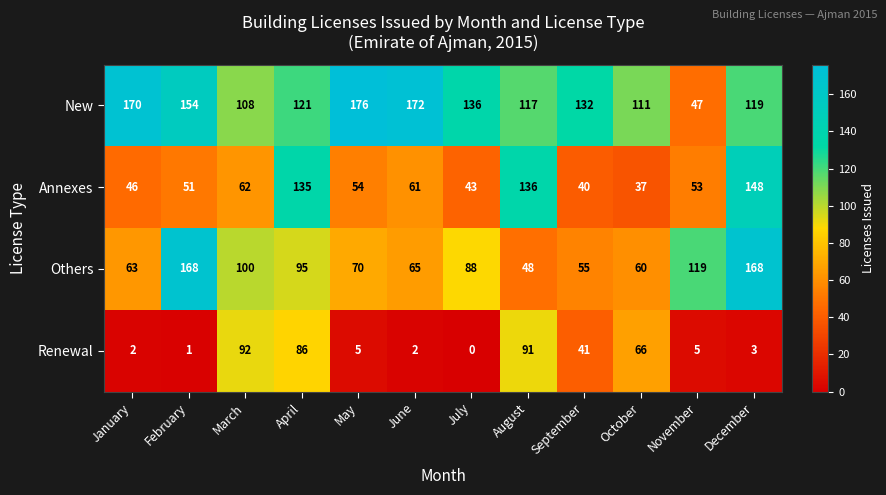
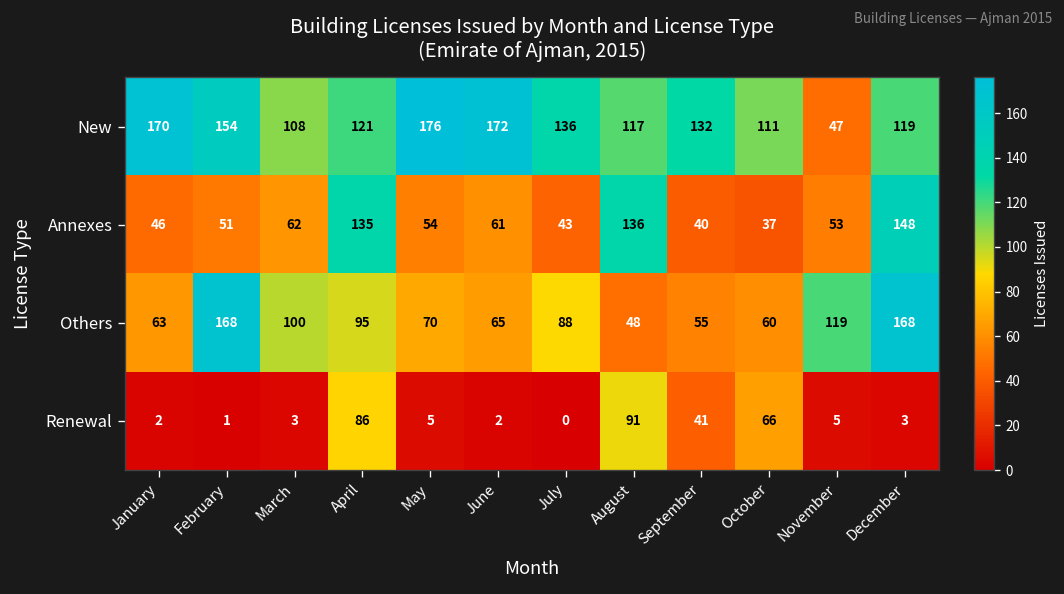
Renewal, March: 92 -> 3
